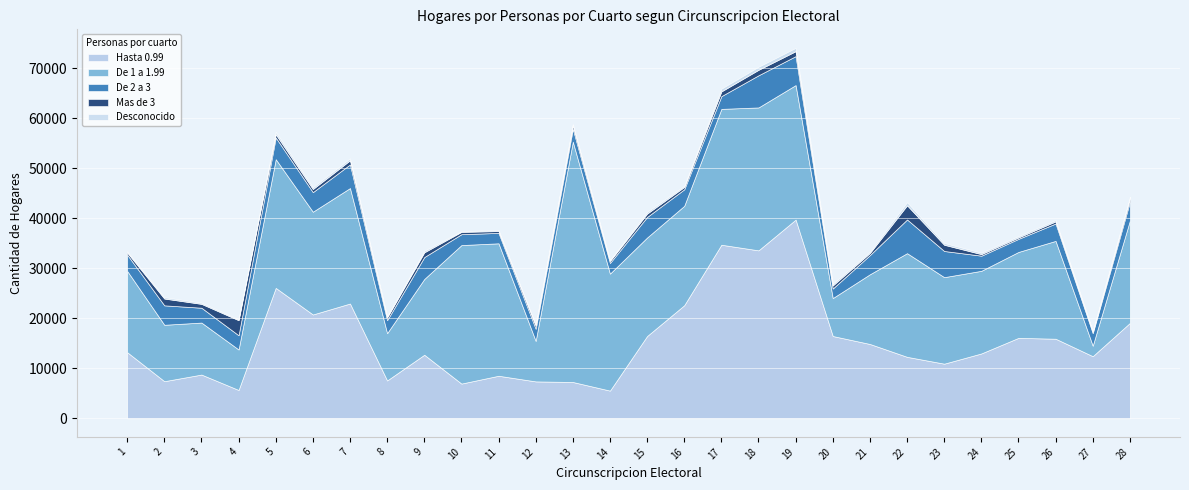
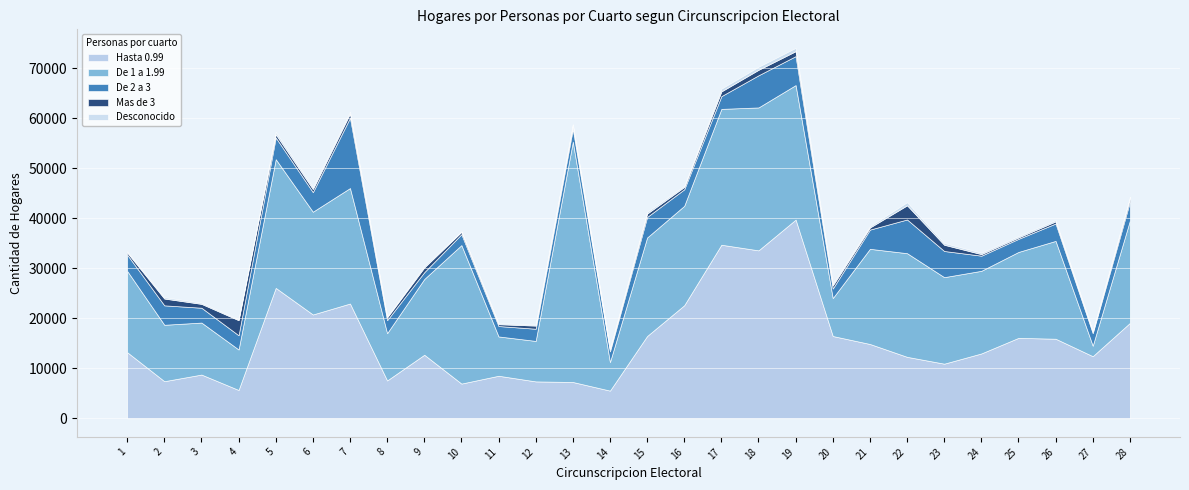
De 2 a 3, 7: 5000 -> 14000
De 2 a 3, 9: 4000 -> 1000
De 1 a 1.99, 11: 26000 -> 8000
De 1 a 1.99, 14: 23000 -> 6000
De 1 a 1.99, 21: 14000 -> 19000
